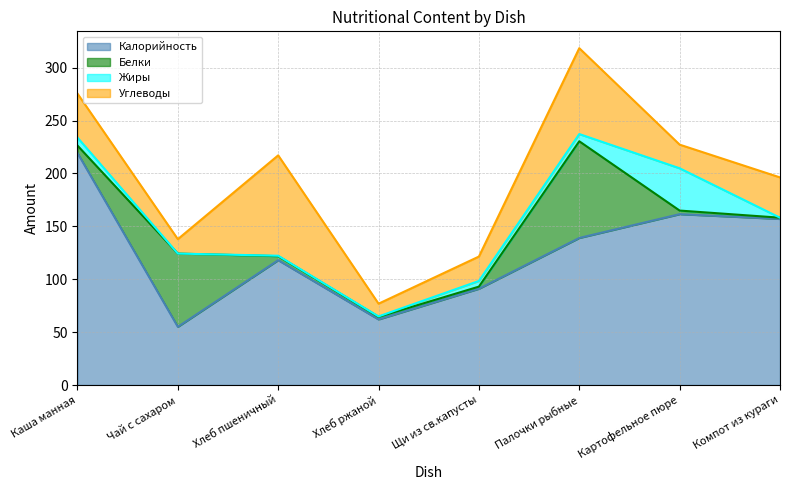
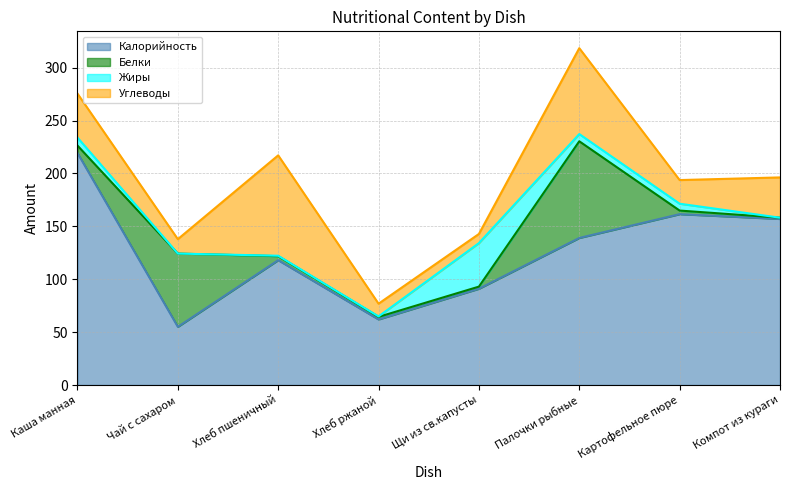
Жиры, Щи из св.капусты: 5 -> 41
Углеводы, Щи из св.капусты: 23 -> 9
Жиры, Картофельное пюре: 40 -> 6
